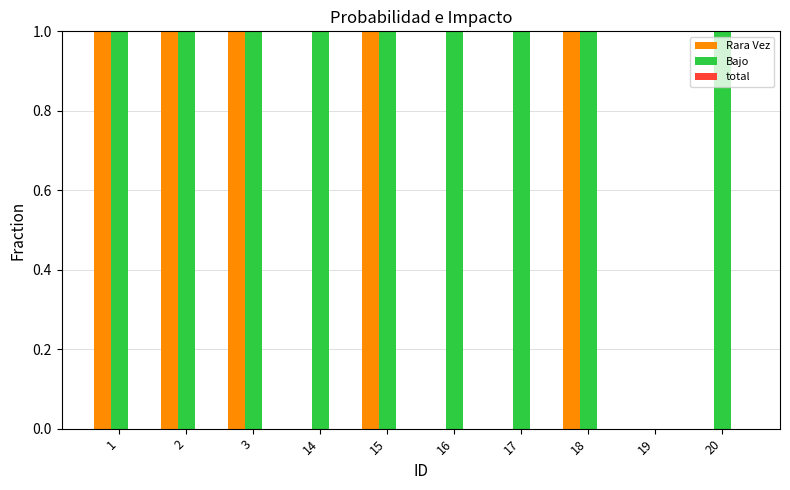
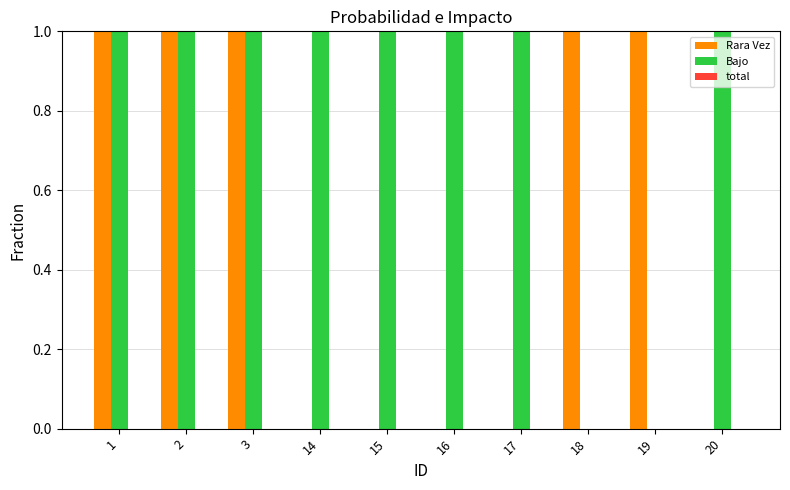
Rara Vez, 15: 1 -> 0
Bajo, 18: 1 -> 0
Rara Vez, 19: 0 -> 1
